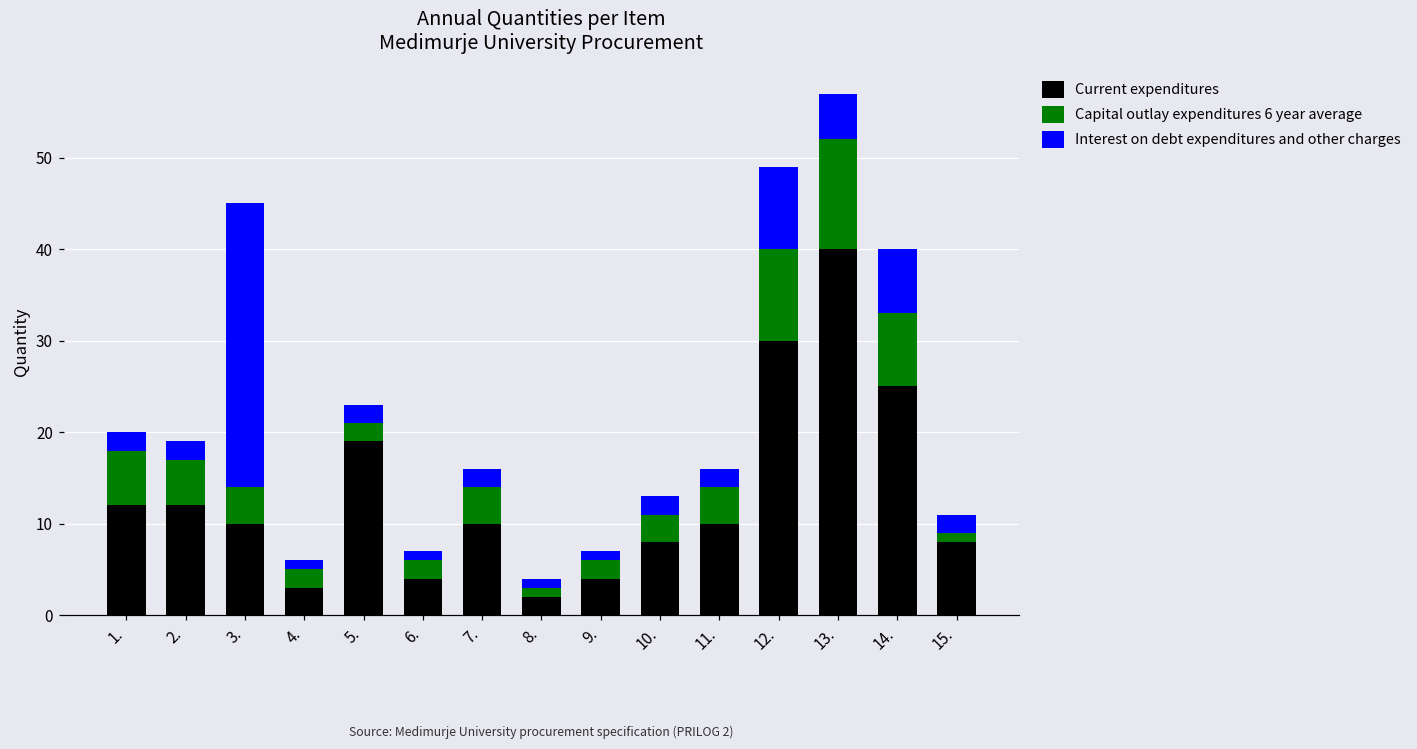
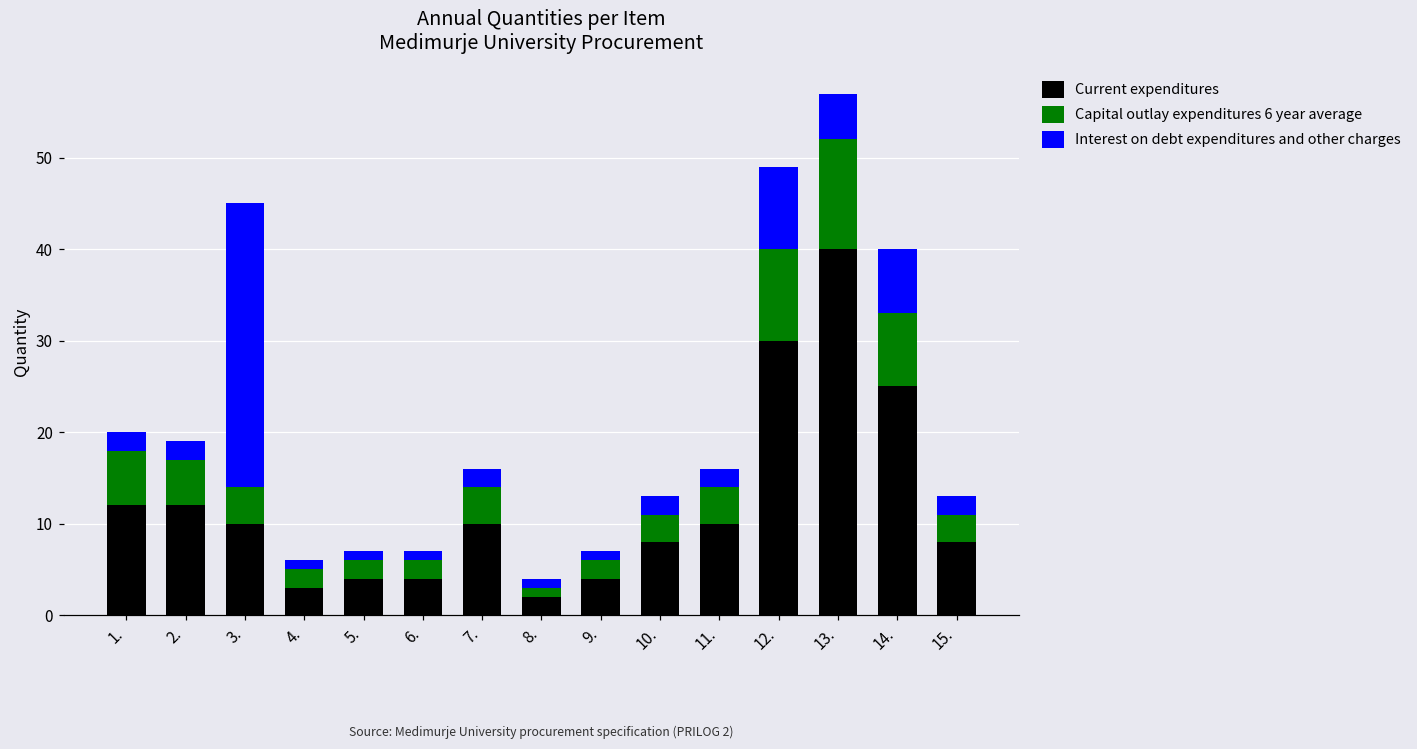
Current expenditures, 5.: 19 -> 4
Interest on debt expenditures and other charges, 5.: 2 -> 1
Capital outlay expenditures 6 year average, 15.: 1 -> 3
